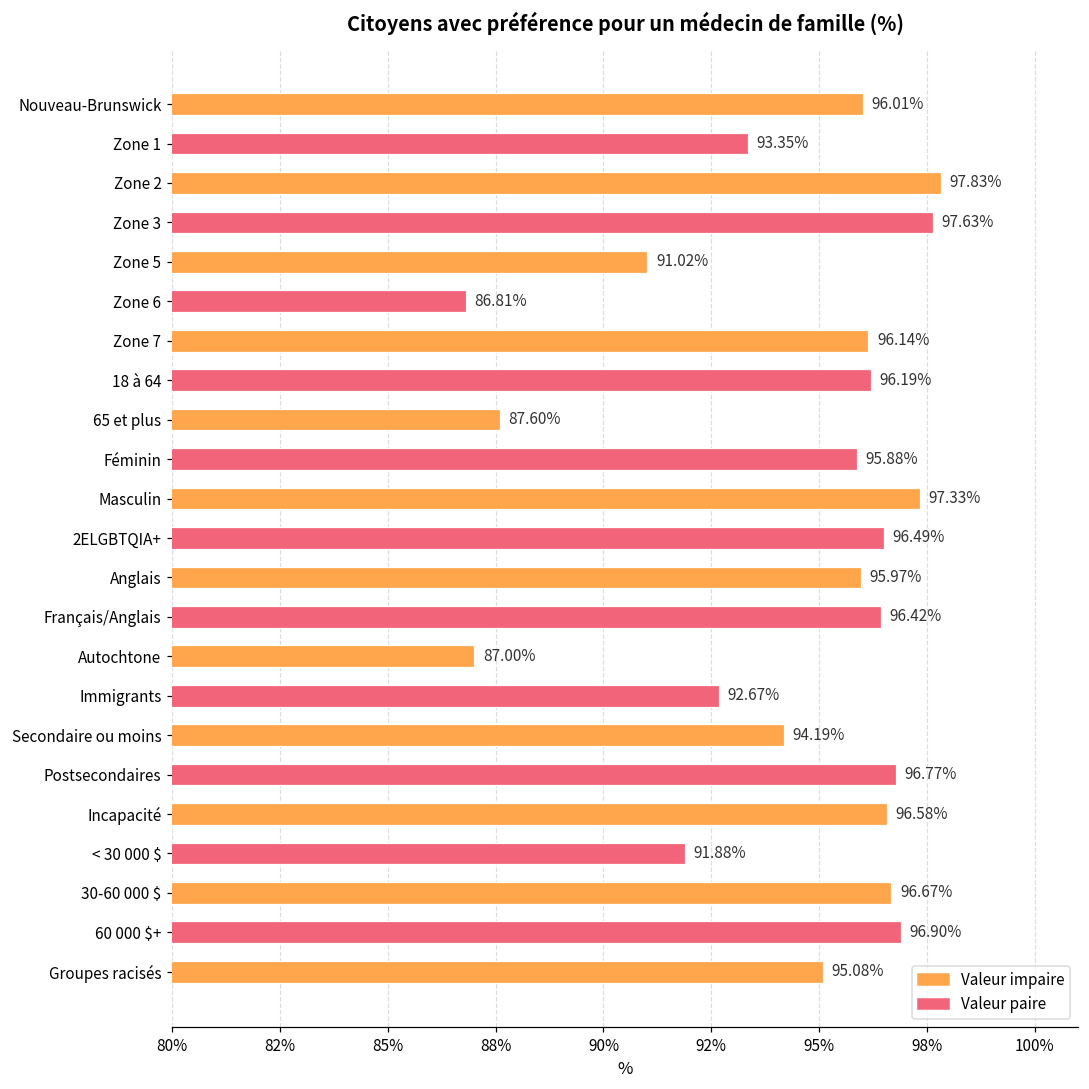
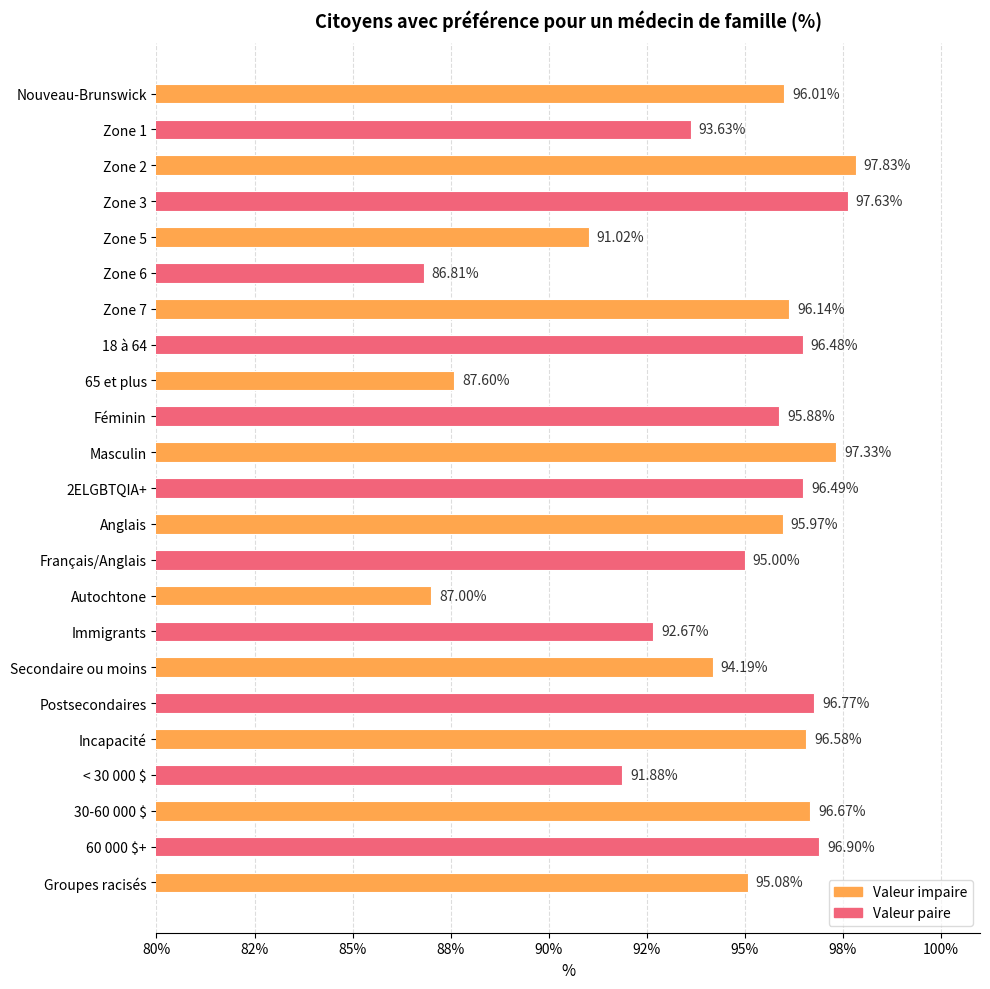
Zone 1: 93.35% -> 93.63%
18 à 64: 96.19% -> 96.48%
Français/Anglais: 96.42% -> 95.00%
